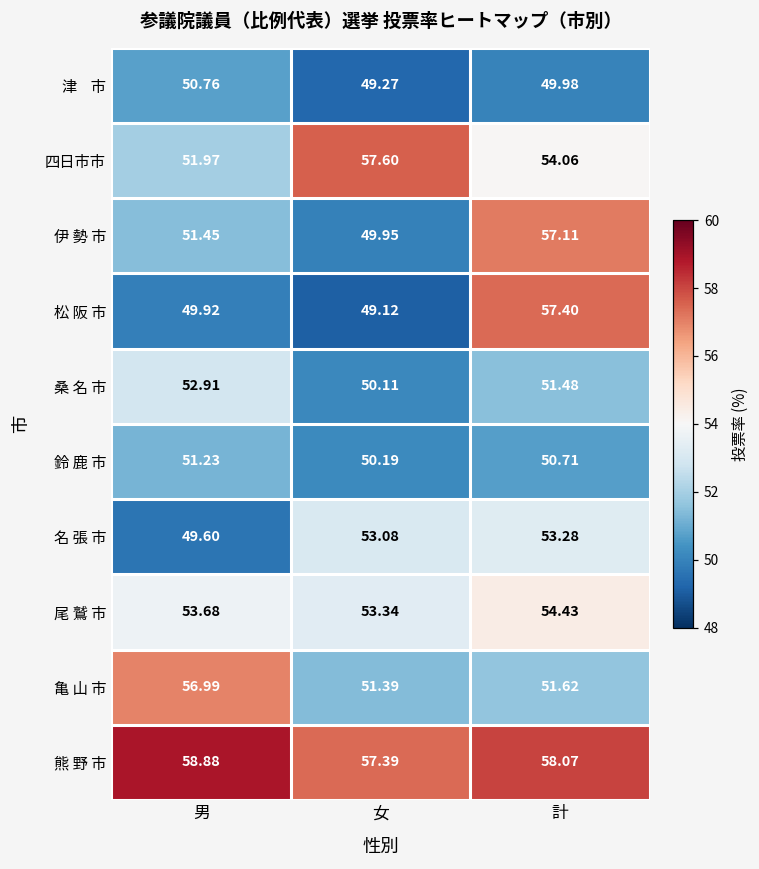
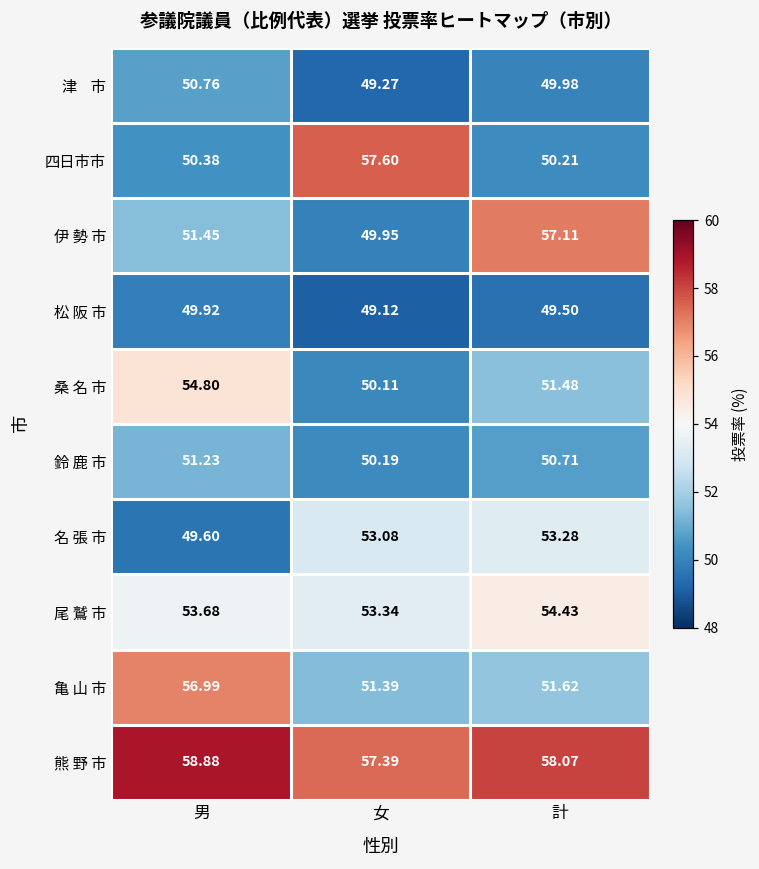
四日市市, 男: 51.97 -> 50.38
四日市市, 計: 54.06 -> 50.21
松 阪 市, 計: 57.40 -> 49.50
桑 名 市, 男: 52.91 -> 54.80
